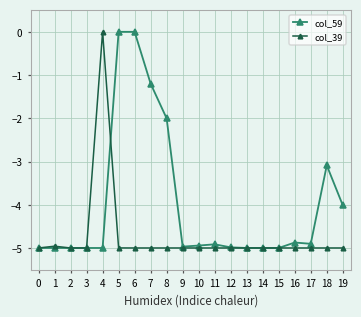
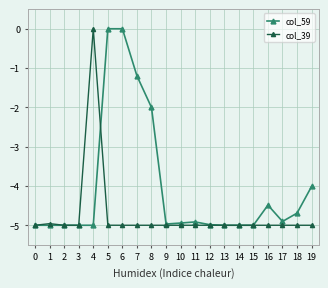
col_59, 16: -4.9 -> -4.5
col_59, 18: -3.1 -> -4.7
